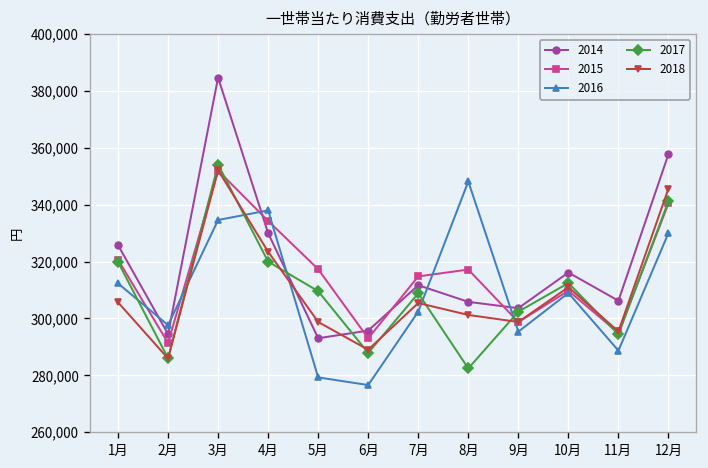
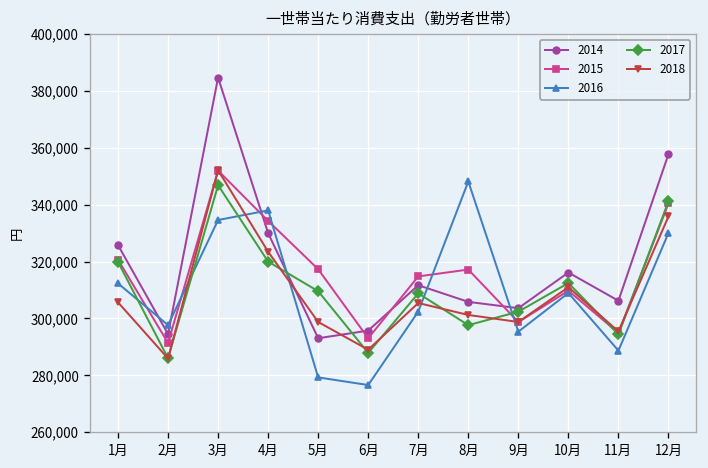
2017, 3月: 354,000 -> 347,000
2017, 8月: 282,000 -> 298,000
2018, 12月: 346,000 -> 336,000
